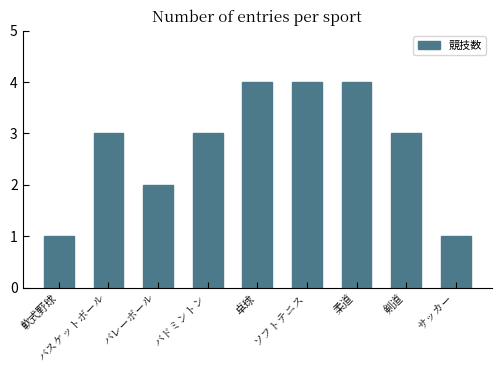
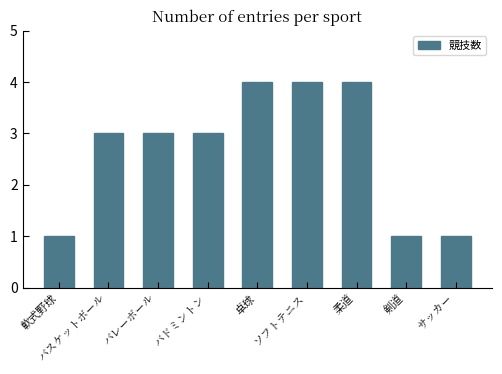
バレーボール: 2 -> 3
剣道: 3 -> 1
